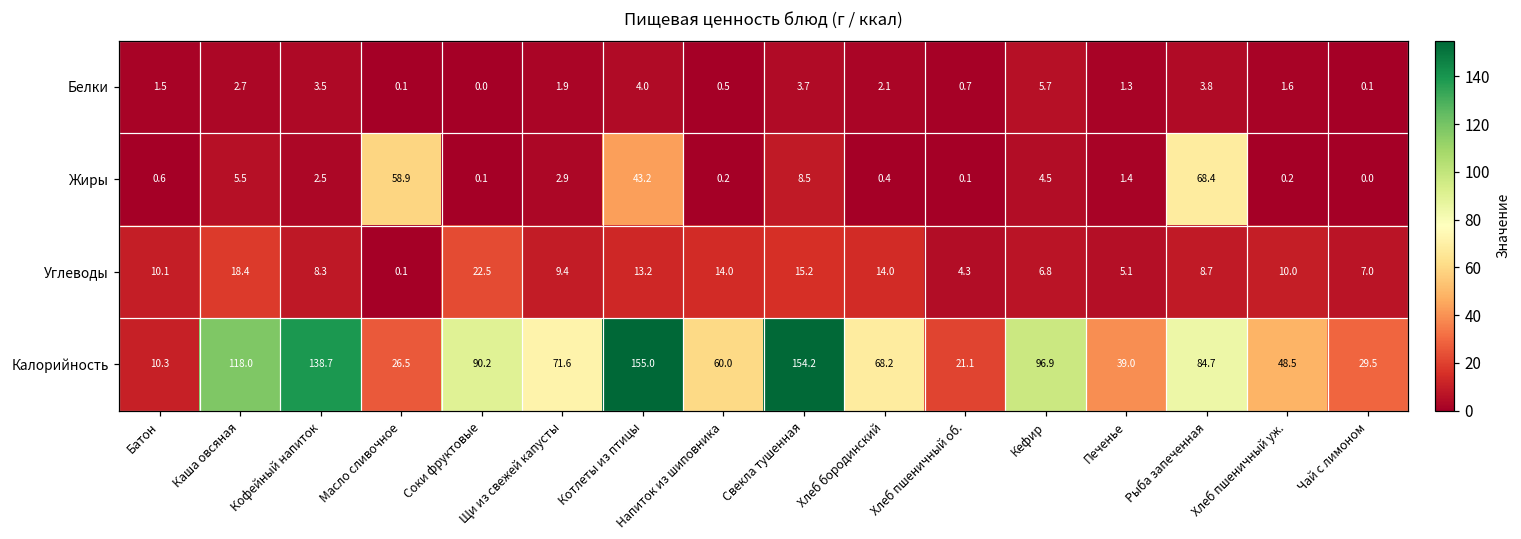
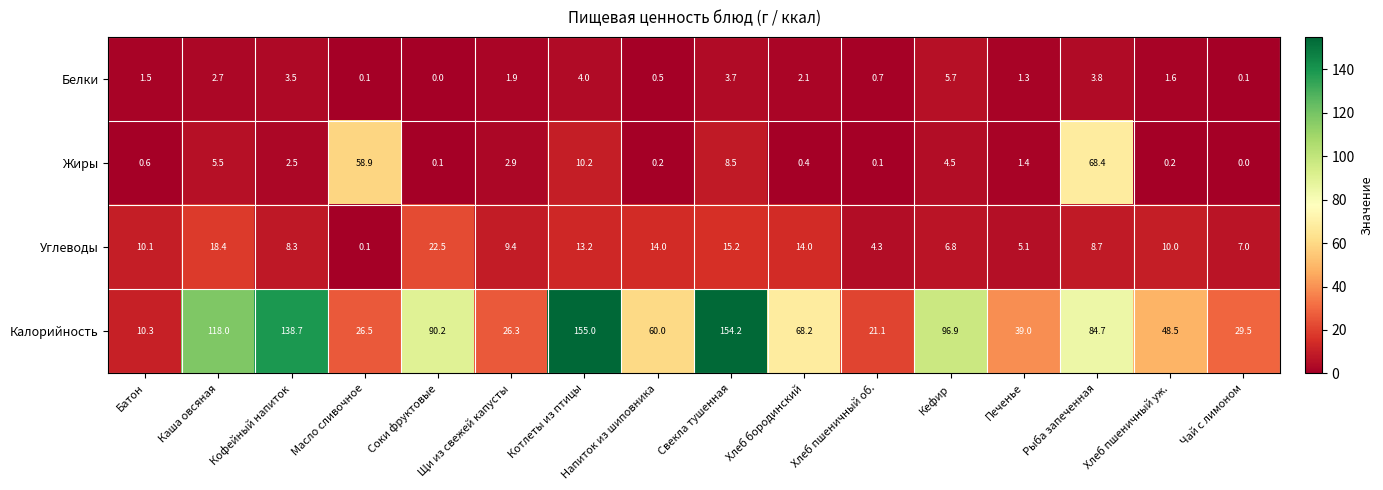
Жиры, Котлеты из птицы: 43.2 -> 10.2
Калорийность, Щи из свежей капусты: 71.6 -> 26.3
